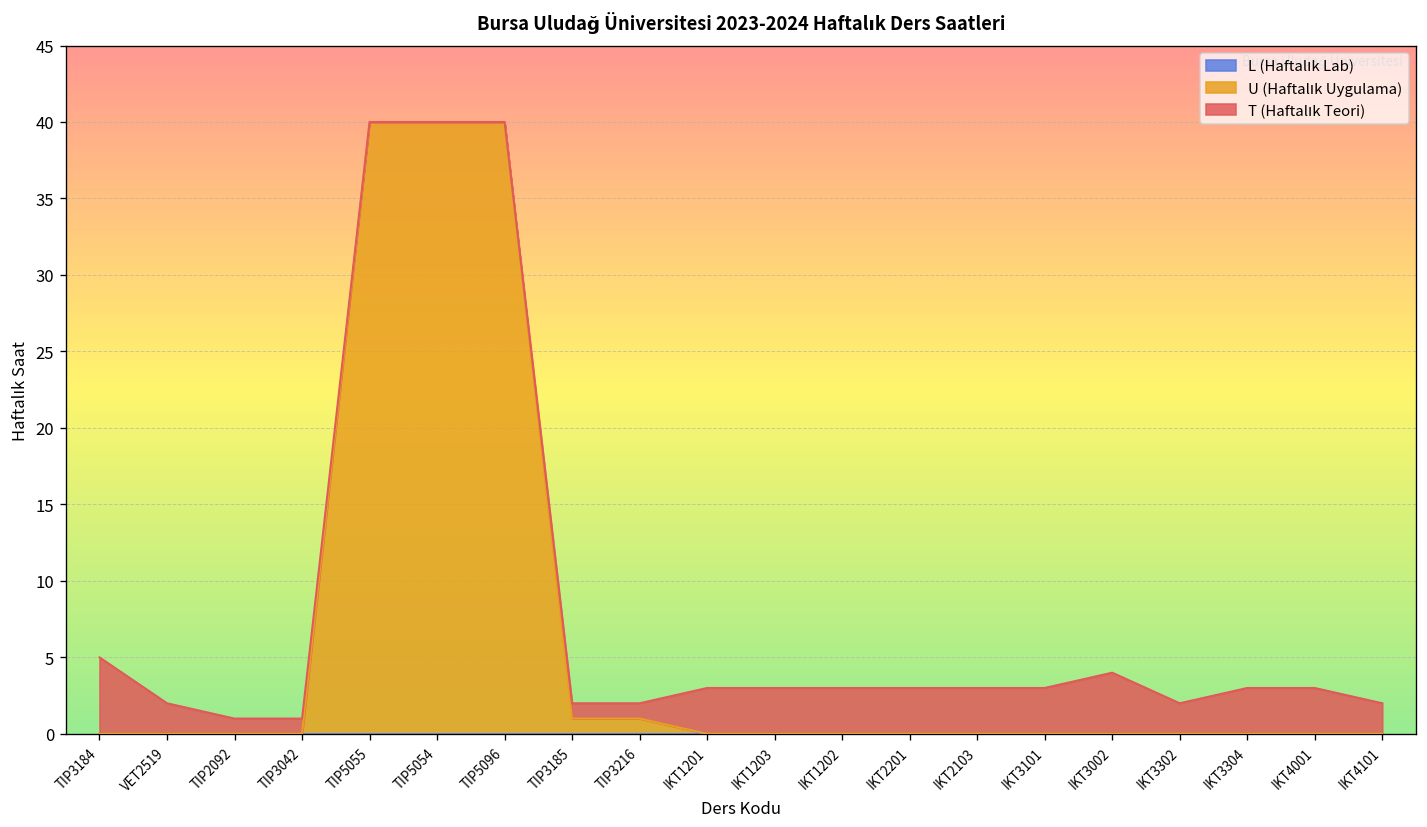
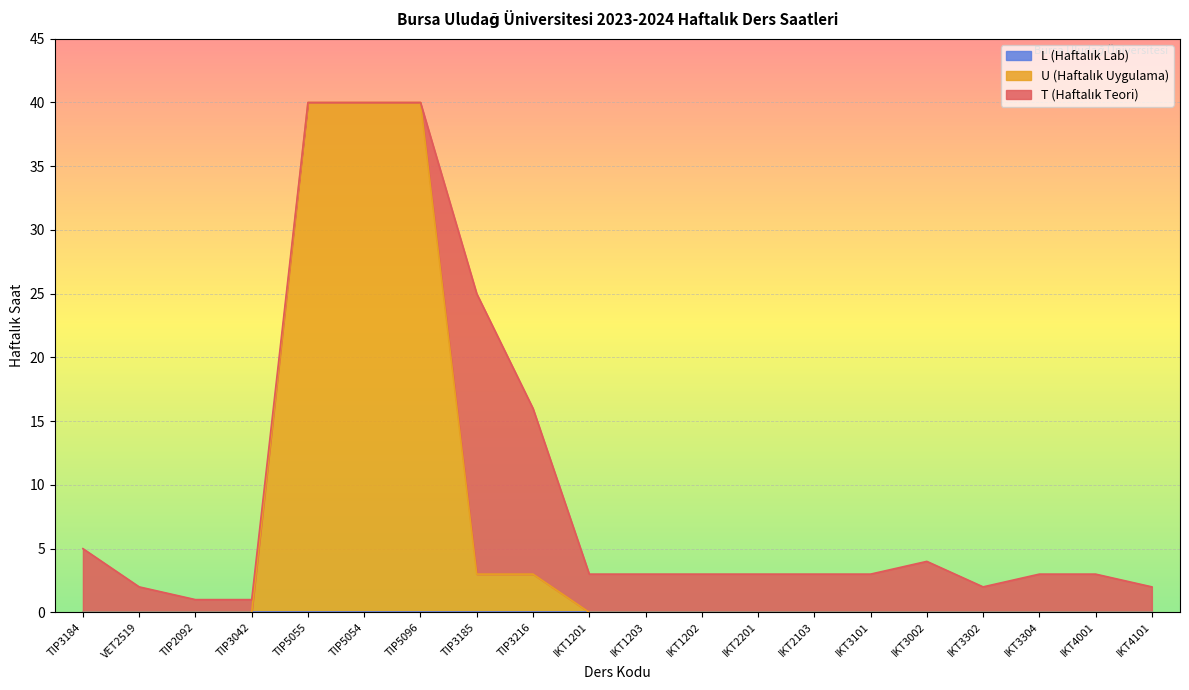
U (Haftalık Uygulama), TIP3185: 1 -> 3
T (Haftalık Teori), TIP3185: 1 -> 22
U (Haftalık Uygulama), TIP3216: 1 -> 3
T (Haftalık Teori), TIP3216: 1 -> 13
